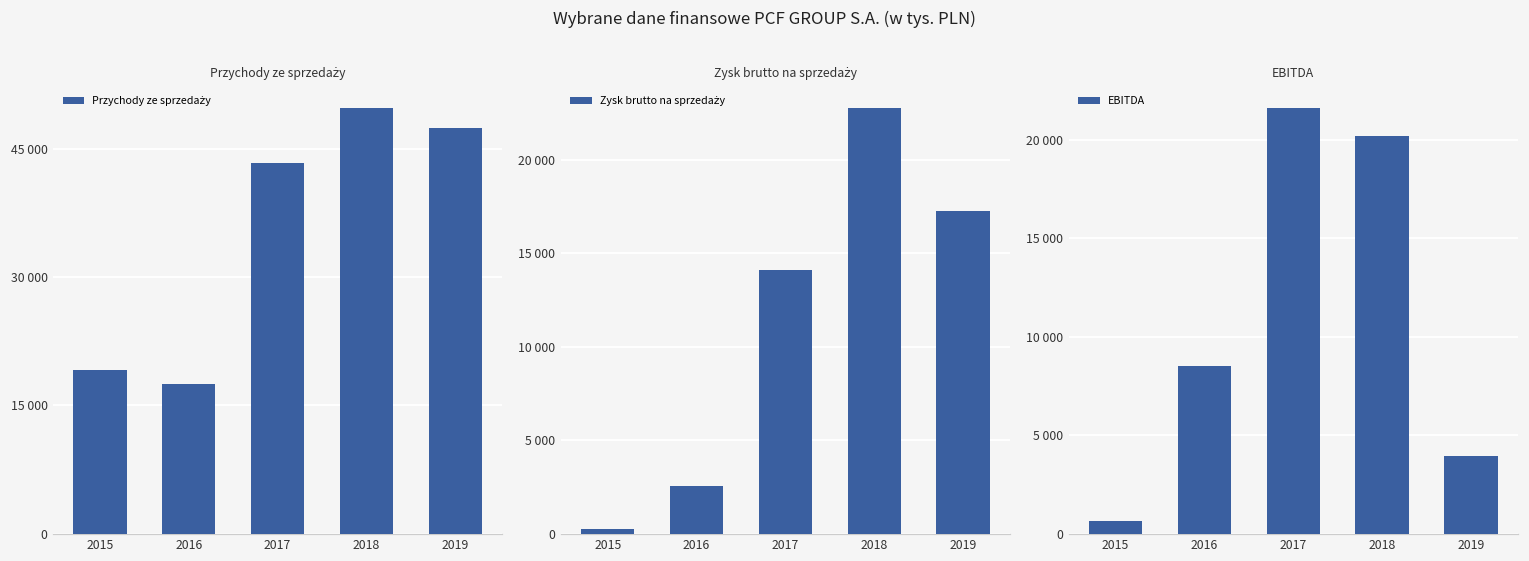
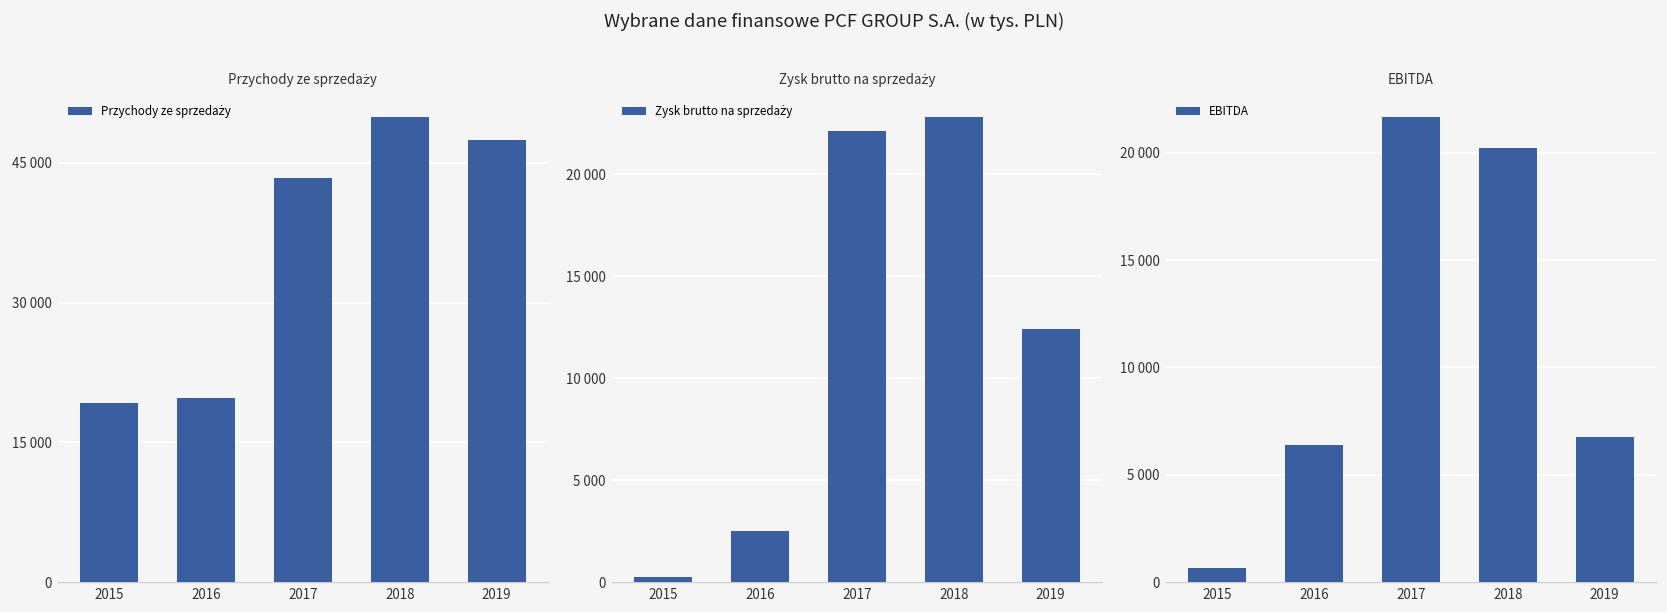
Przychody ze sprzedaży, 2016: 18000 -> 20000
Zysk brutto na sprzedaży, 2017: 14100 -> 22100
Zysk brutto na sprzedaży, 2019: 17300 -> 12400
EBITDA, 2016: 8500 -> 6400
EBITDA, 2019: 4000 -> 6700
